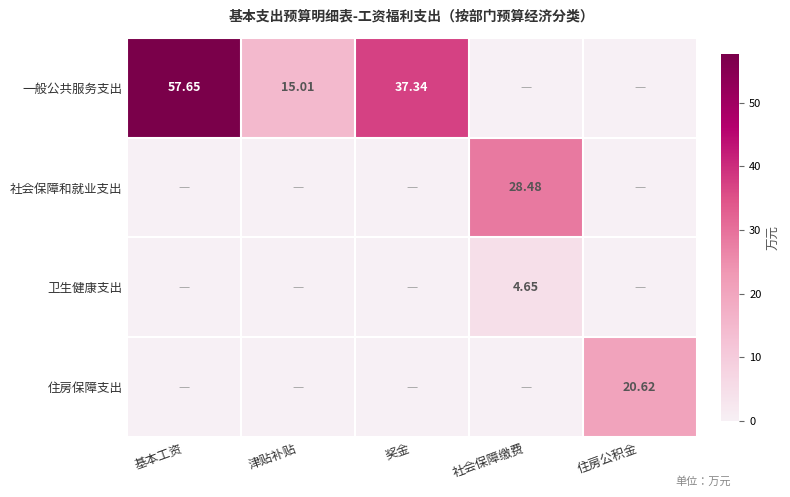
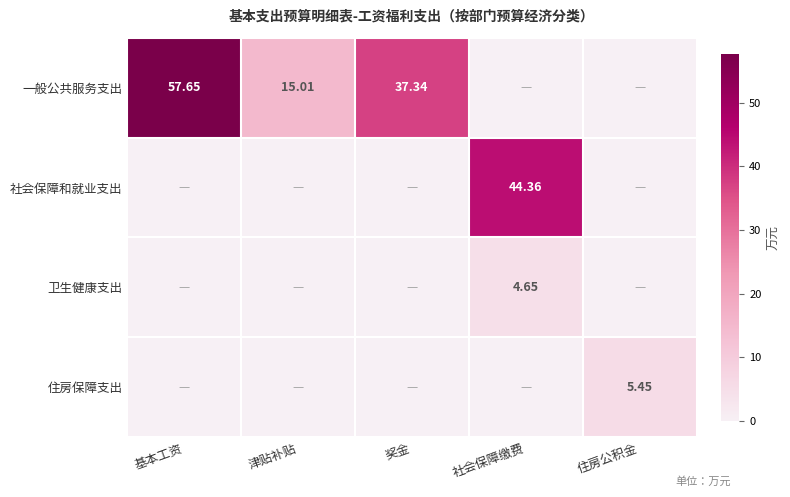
社会保障和就业支出, 社会保障缴费: 28.48 -> 44.36
住房保障支出, 住房公积金: 20.62 -> 5.45
